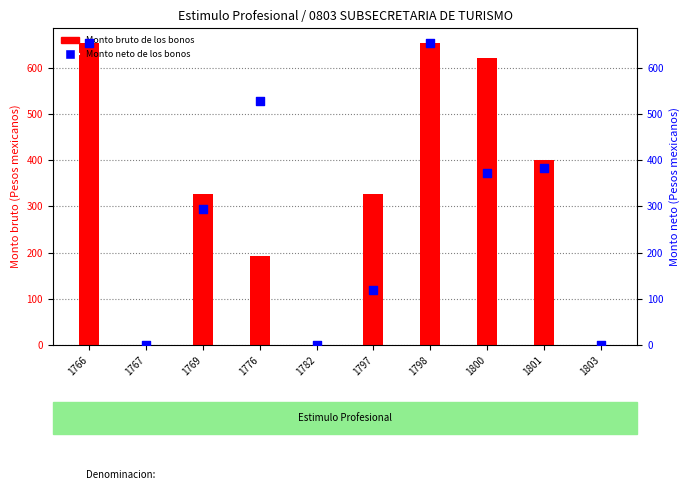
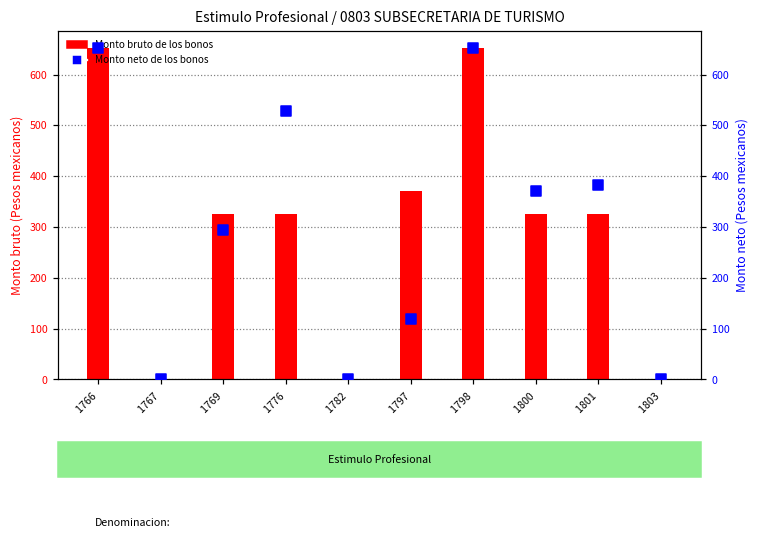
Monto bruto de los bonos, 1776: 190 -> 330
Monto bruto de los bonos, 1797: 330 -> 370
Monto bruto de los bonos, 1800: 620 -> 330
Monto bruto de los bonos, 1801: 400 -> 330
